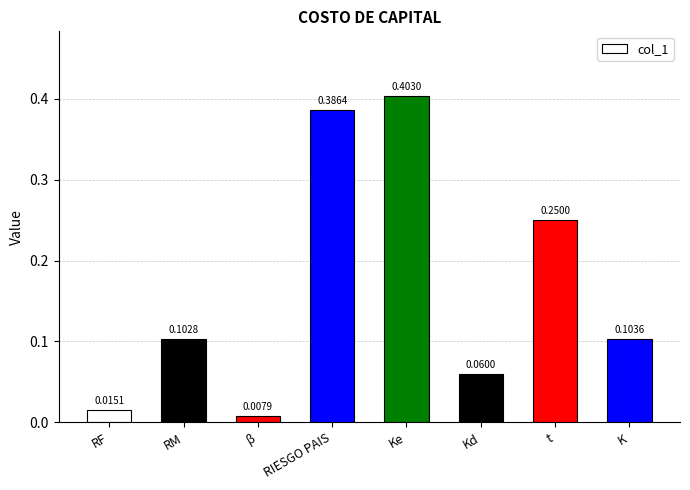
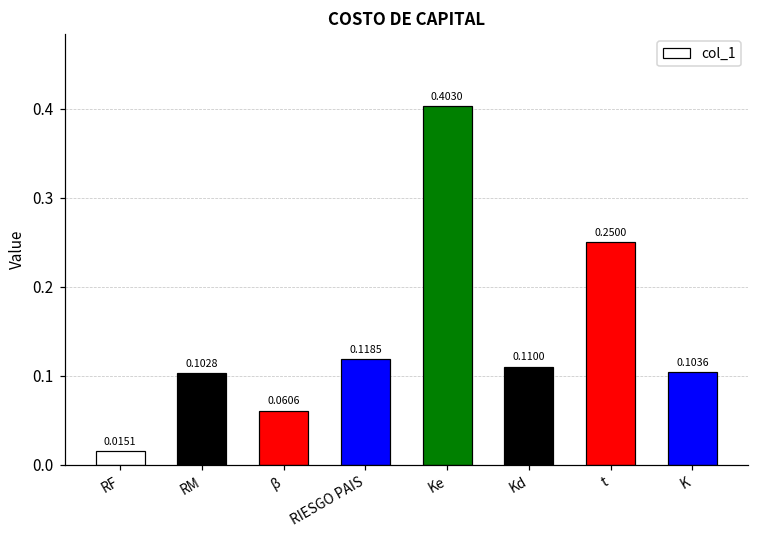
β: 0.0079 -> 0.0606
RIESGO PAIS: 0.3864 -> 0.1185
Kd: 0.0600 -> 0.1100
